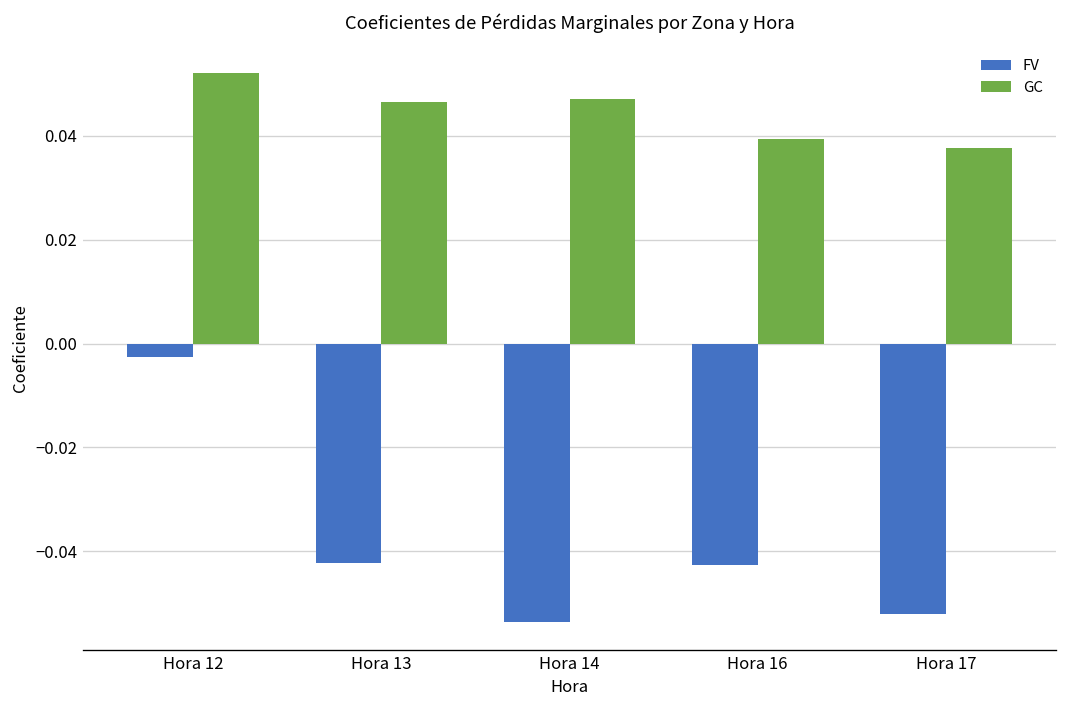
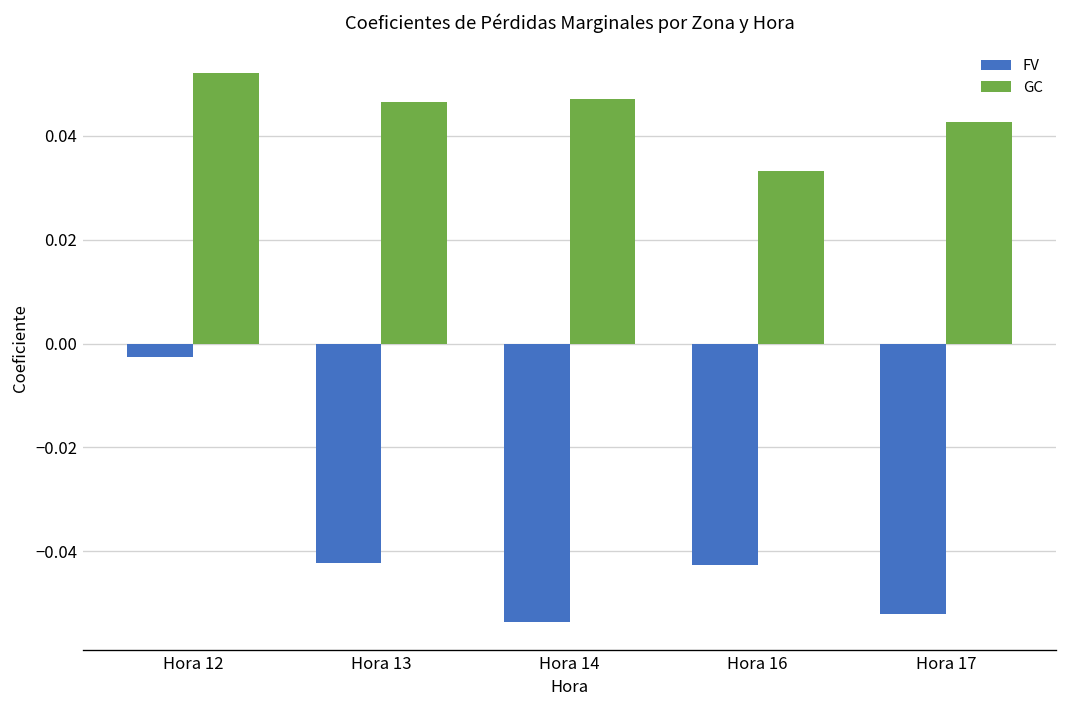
GC, Hora 16: 0.039 -> 0.033
GC, Hora 17: 0.038 -> 0.043
